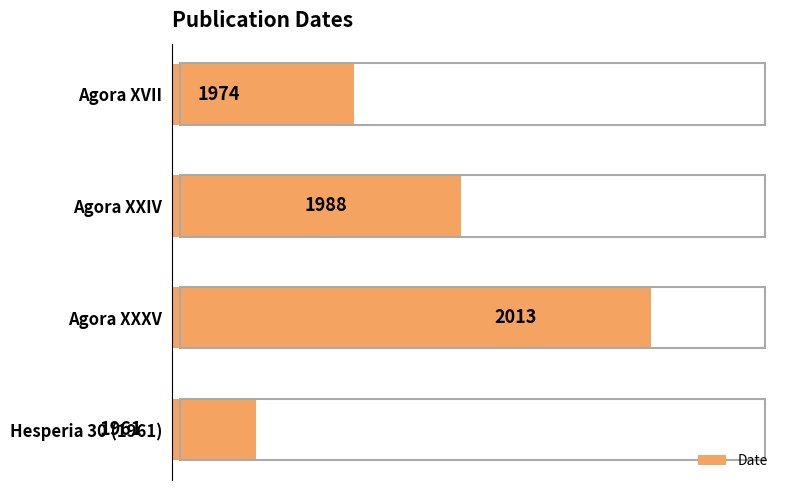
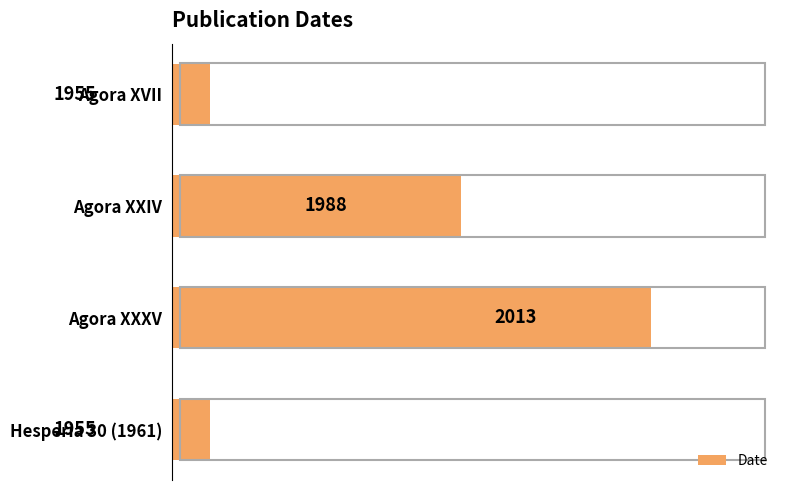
Agora XVII: 1974 -> 1955
Hesperia 30 (1961): 1961 -> 1955
